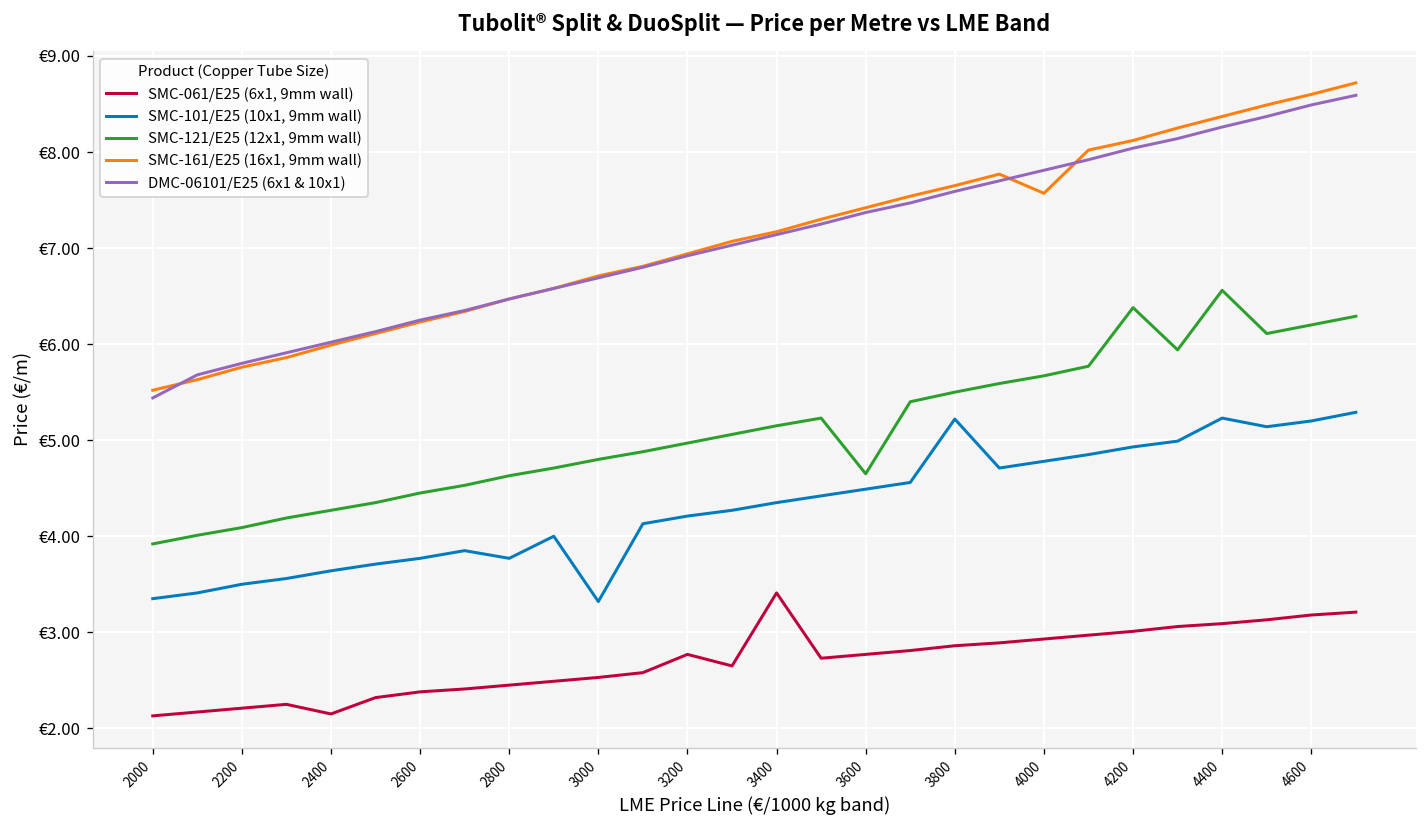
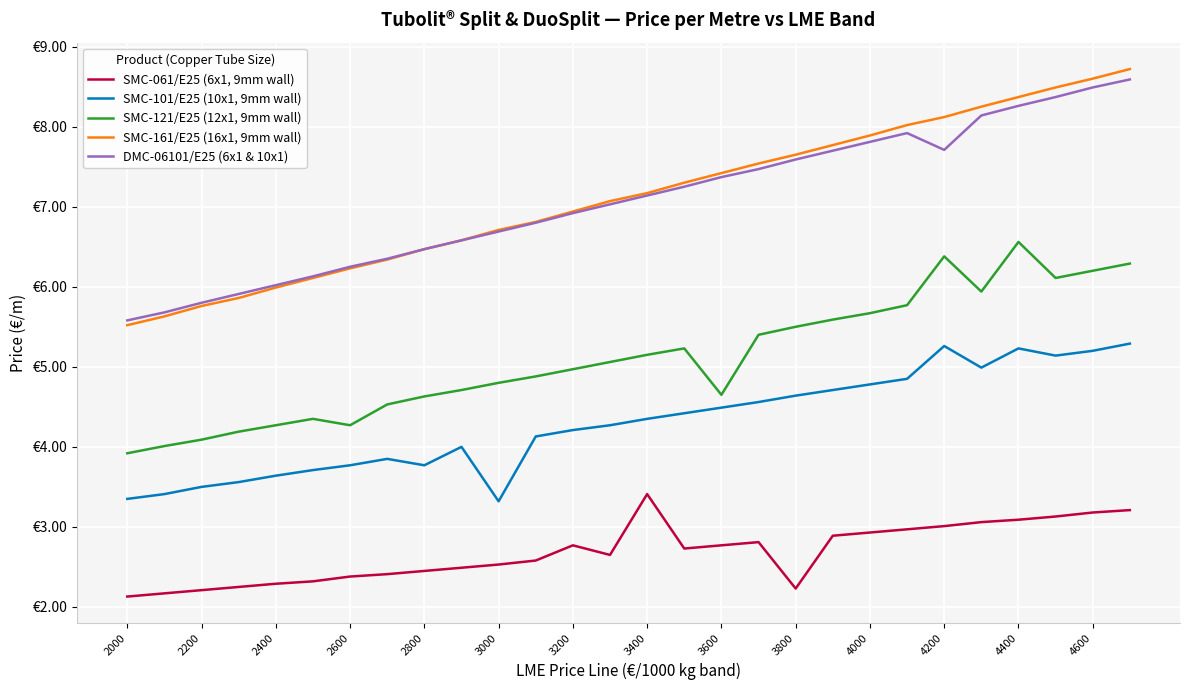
DMC-06101/E25 (6x1 & 10x1), 2000: €5.4 -> €5.6
SMC-061/E25 (6x1, 9mm wall), 2400: €2.2 -> €2.3
SMC-121/E25 (12x1, 9mm wall), 2600: €4.5 -> €4.3
SMC-061/E25 (6x1, 9mm wall), 3800: €2.9 -> €2.2
SMC-101/E25 (10x1, 9mm wall), 3800: €5.2 -> €4.6
SMC-161/E25 (16x1, 9mm wall), 4000: €7.6 -> €7.9
SMC-101/E25 (10x1, 9mm wall), 4200: €4.9 -> €5.3
DMC-06101/E25 (6x1 & 10x1), 4200: €8.0 -> €7.7
